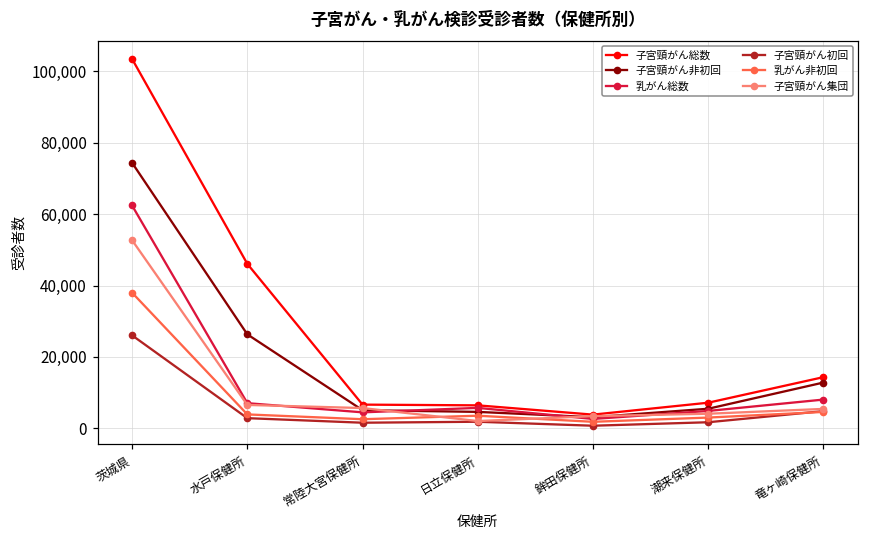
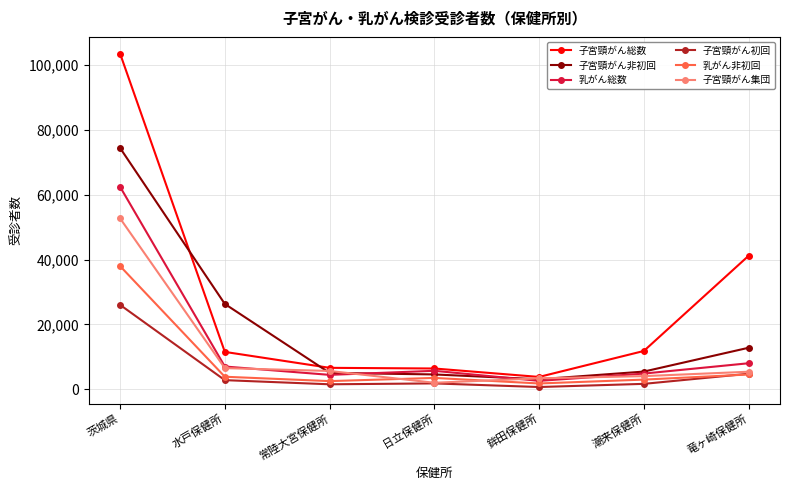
子宮頸がん総数, 水戸保健所: 46,000 -> 12,000
子宮頸がん総数, 潮来保健所: 7,000 -> 12,000
子宮頸がん総数, 竜ヶ崎保健所: 14,000 -> 41,000
